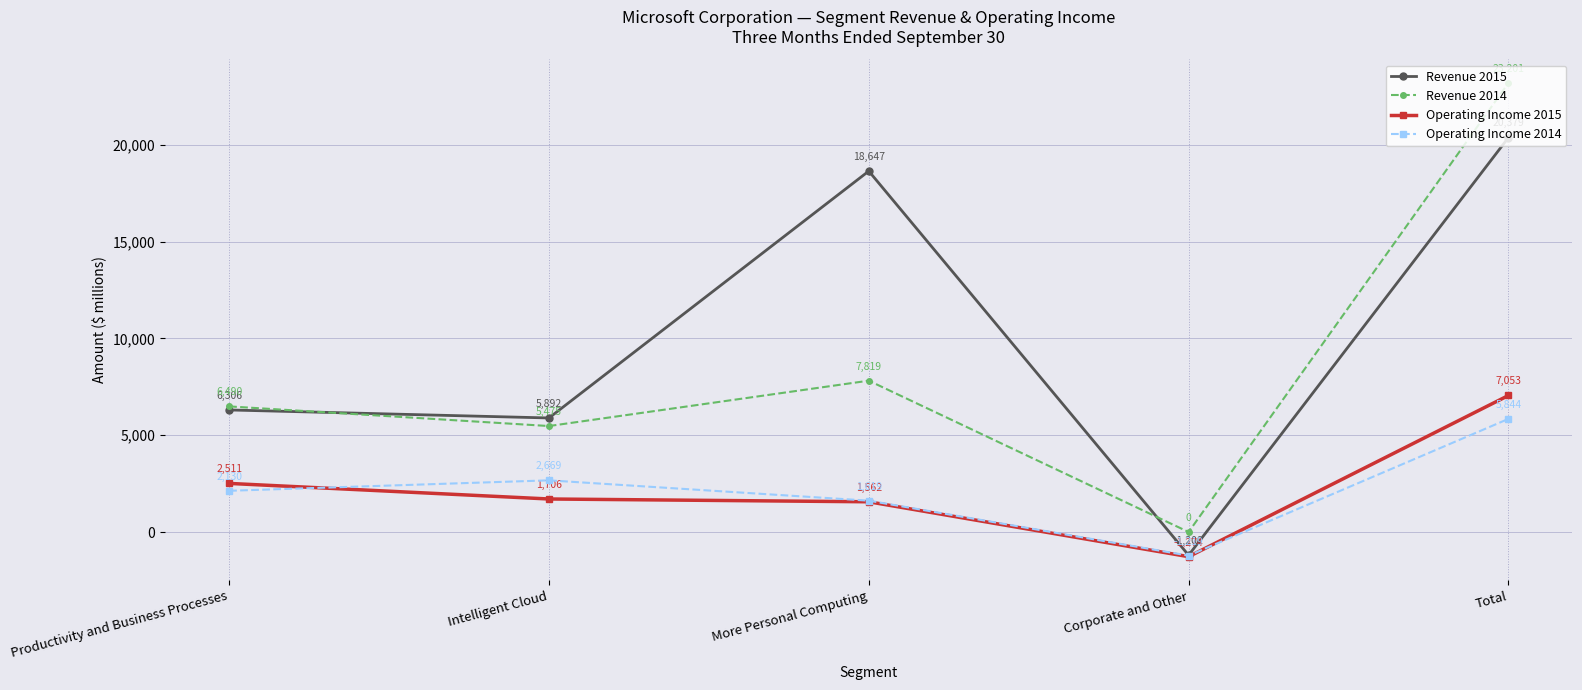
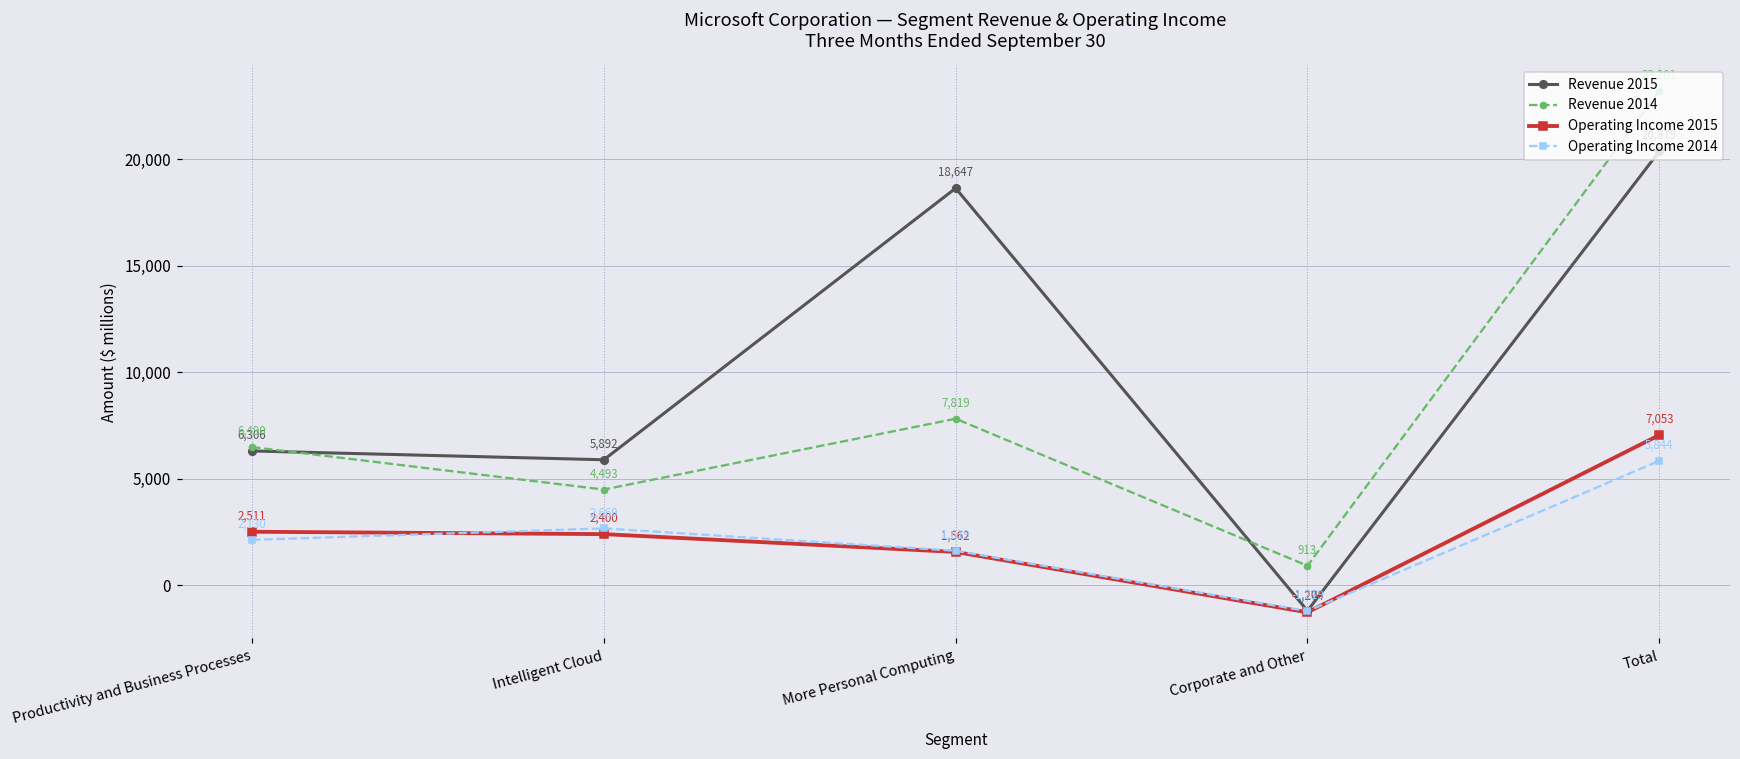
Revenue 2014, Intelligent Cloud: 5,475 -> 4,493
Operating Income 2015, Intelligent Cloud: 1,706 -> 2,400
Revenue 2014, Corporate and Other: 0 -> 913
